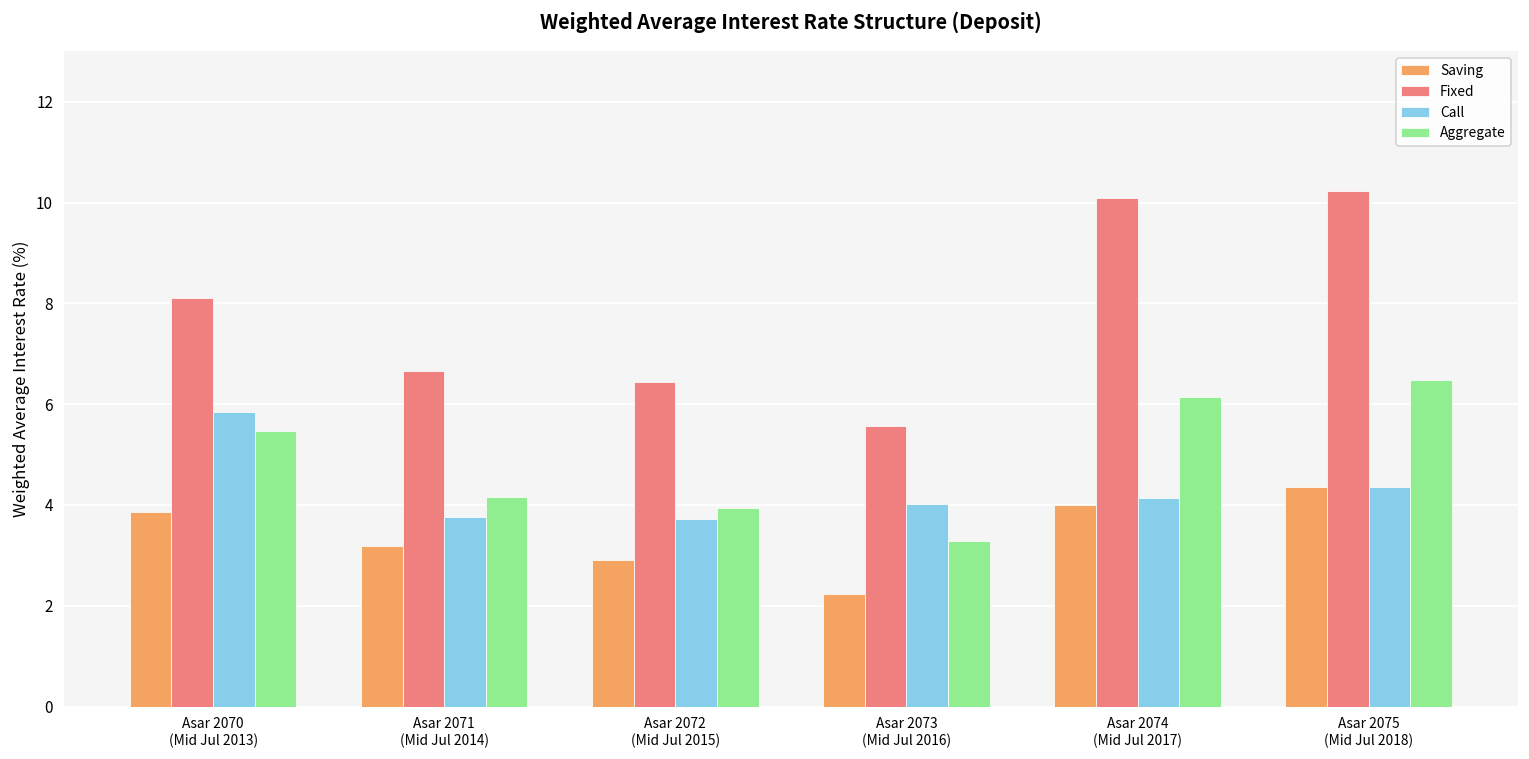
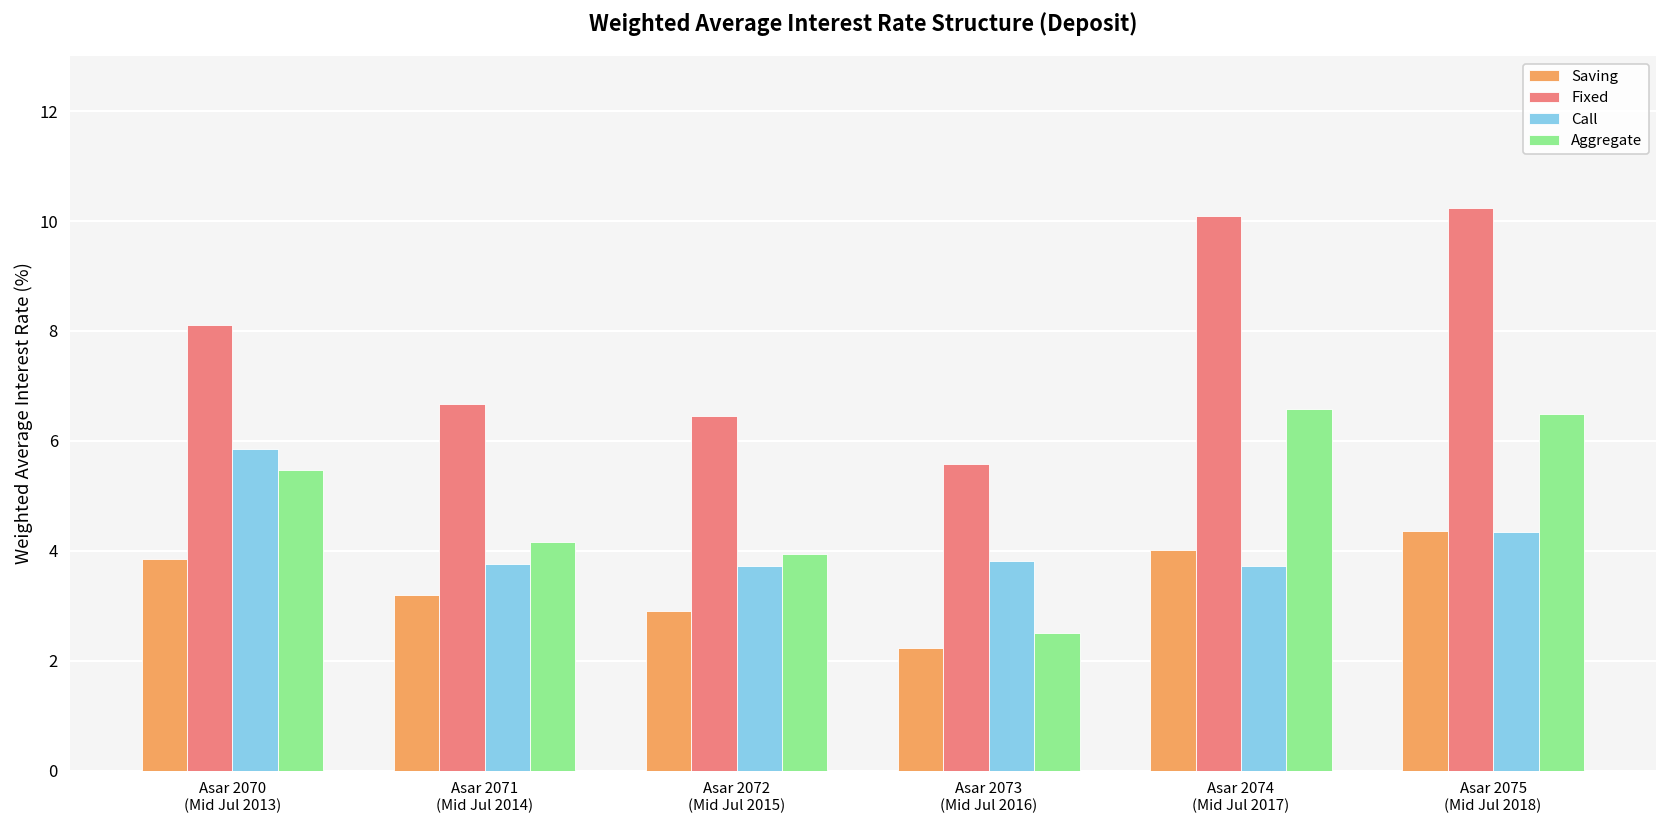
Call, Asar 2073 (Mid Jul 2016): 4.0 -> 3.8
Aggregate, Asar 2073 (Mid Jul 2016): 3.3 -> 2.5
Call, Asar 2074 (Mid Jul 2017): 4.1 -> 3.7
Aggregate, Asar 2074 (Mid Jul 2017): 6.2 -> 6.6
